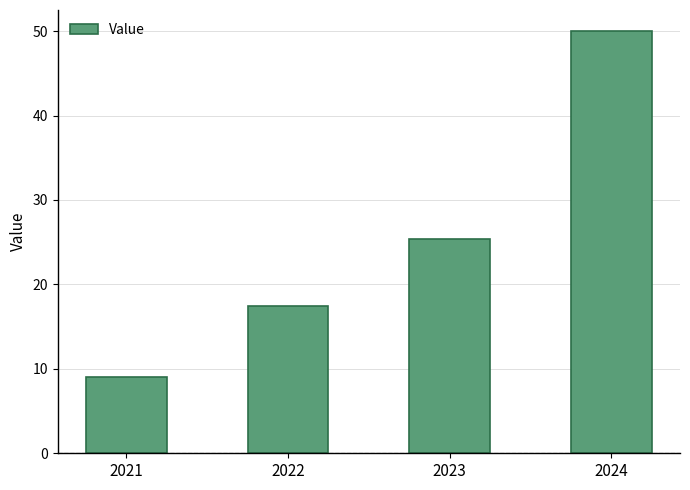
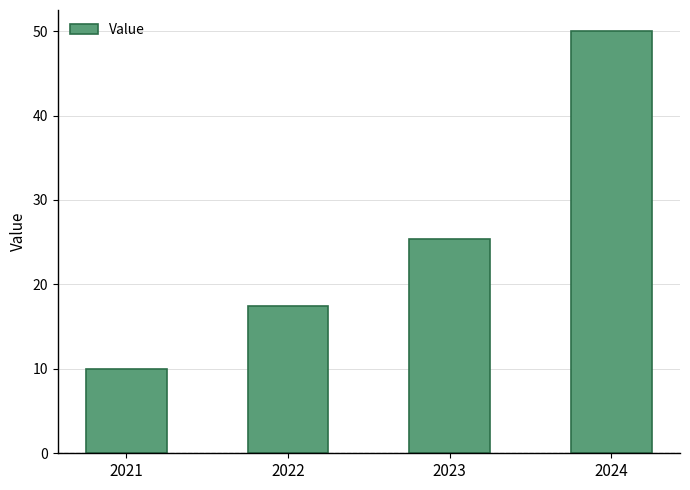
2021: 9 -> 10
